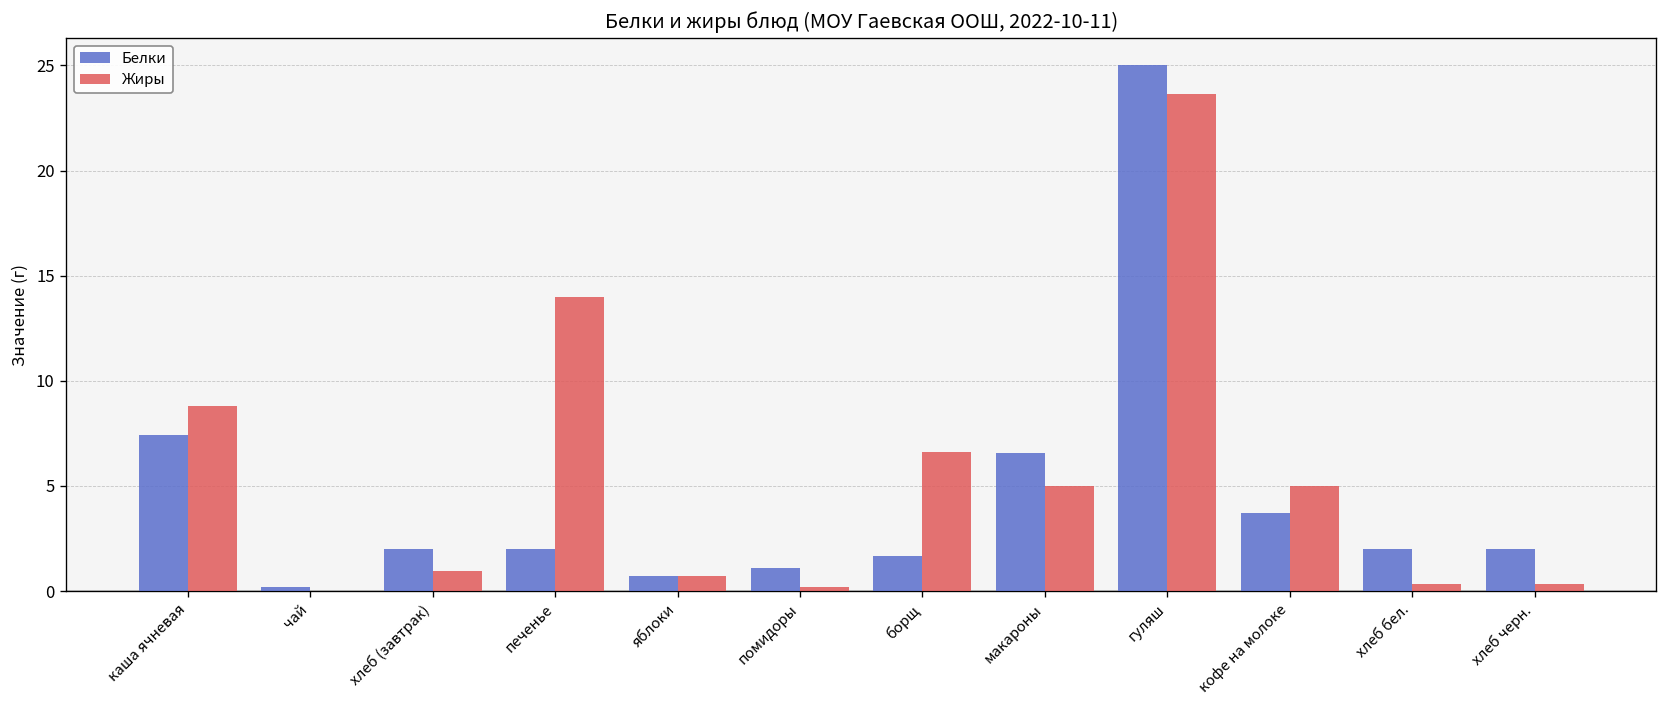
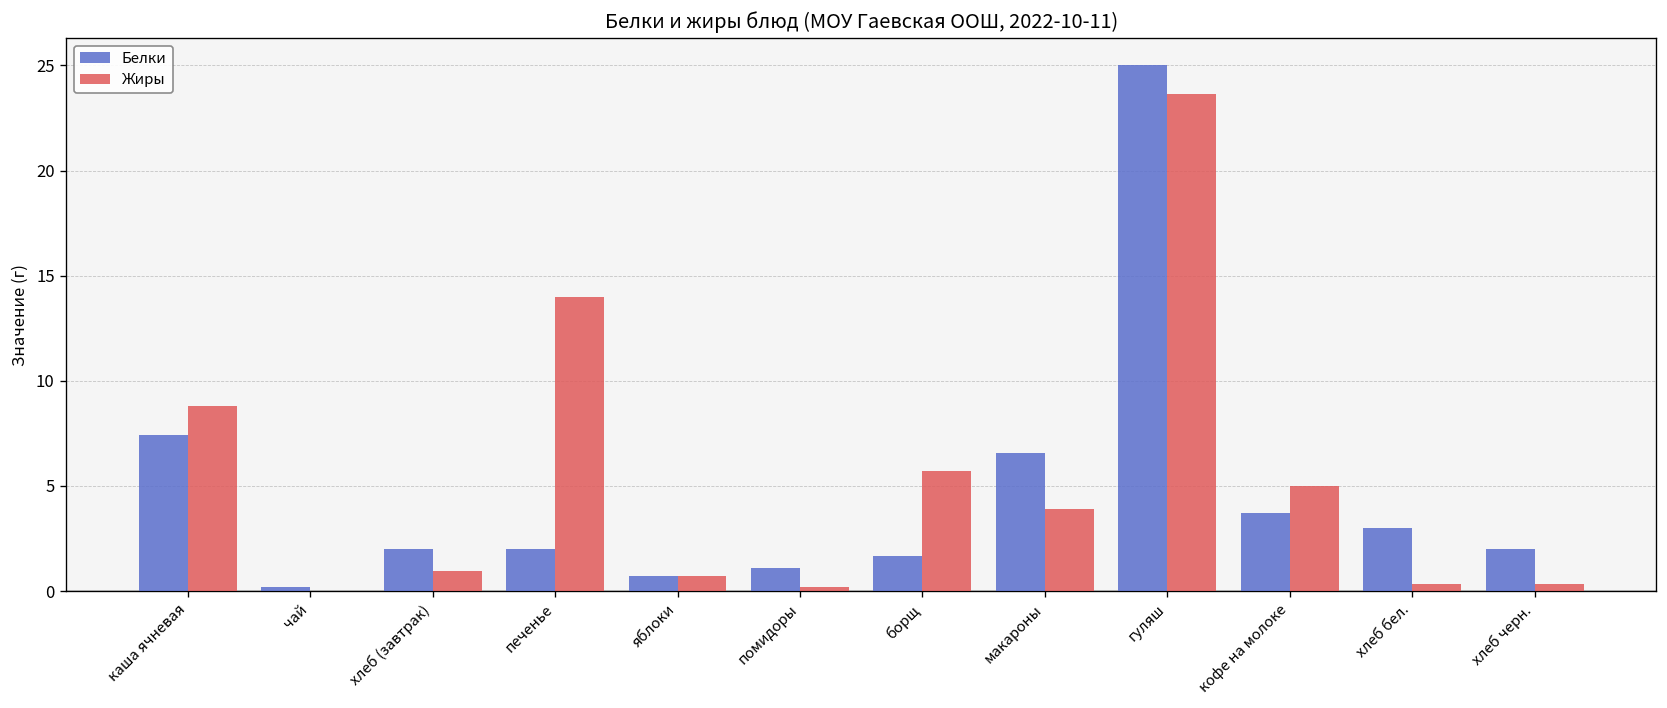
Жиры, борщ: 6.6 -> 5.7
Жиры, макароны: 5.0 -> 3.9
Белки, хлеб бел.: 2.0 -> 3.0
